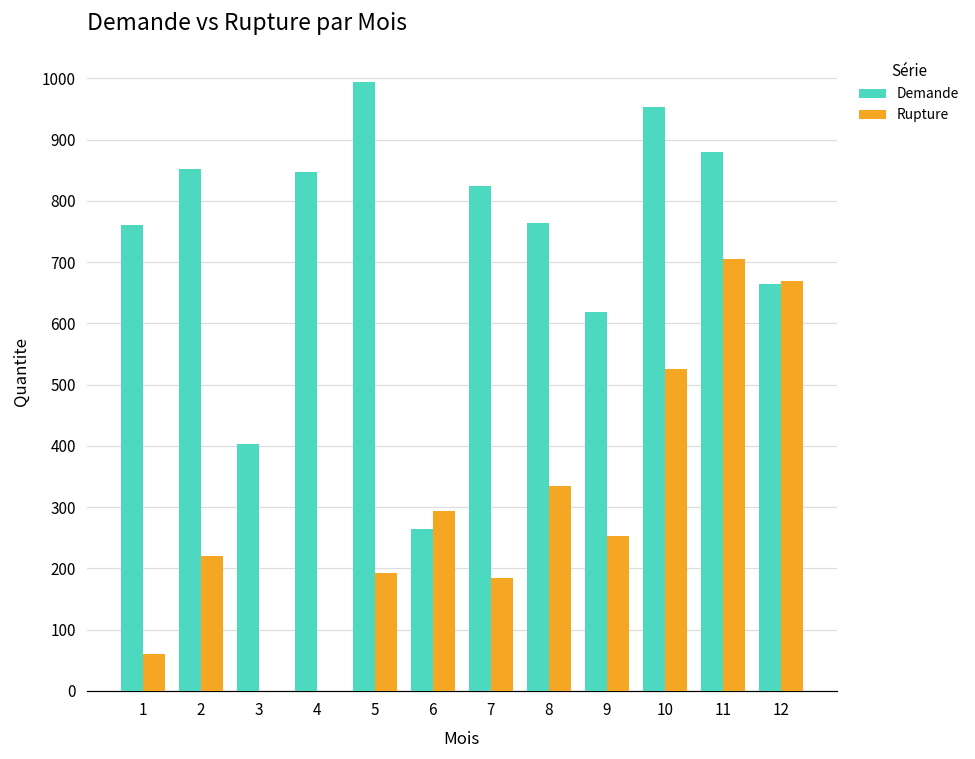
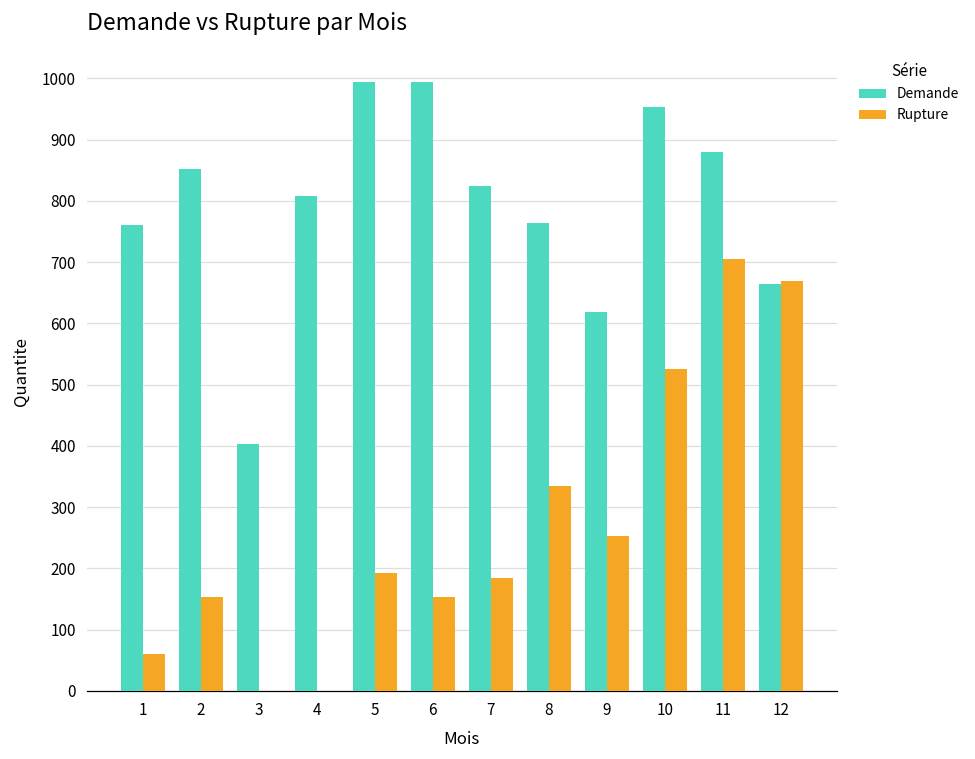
Rupture, 2: 220 -> 150
Demande, 4: 850 -> 810
Demande, 6: 270 -> 990
Rupture, 6: 290 -> 150
